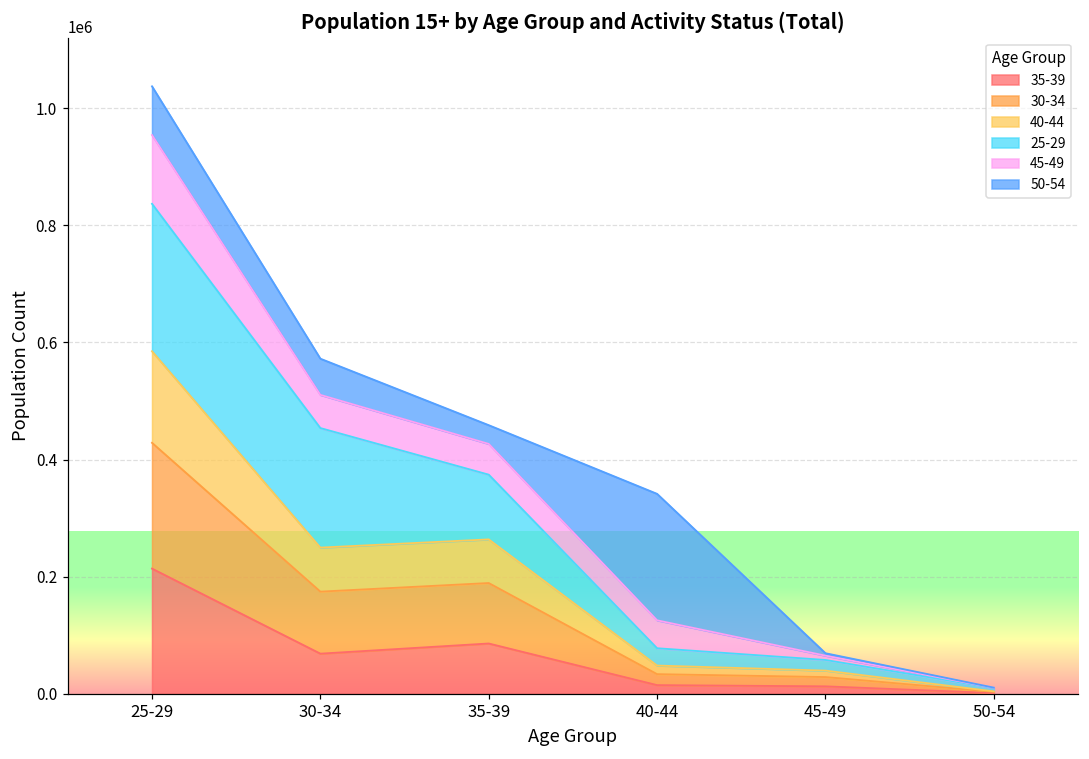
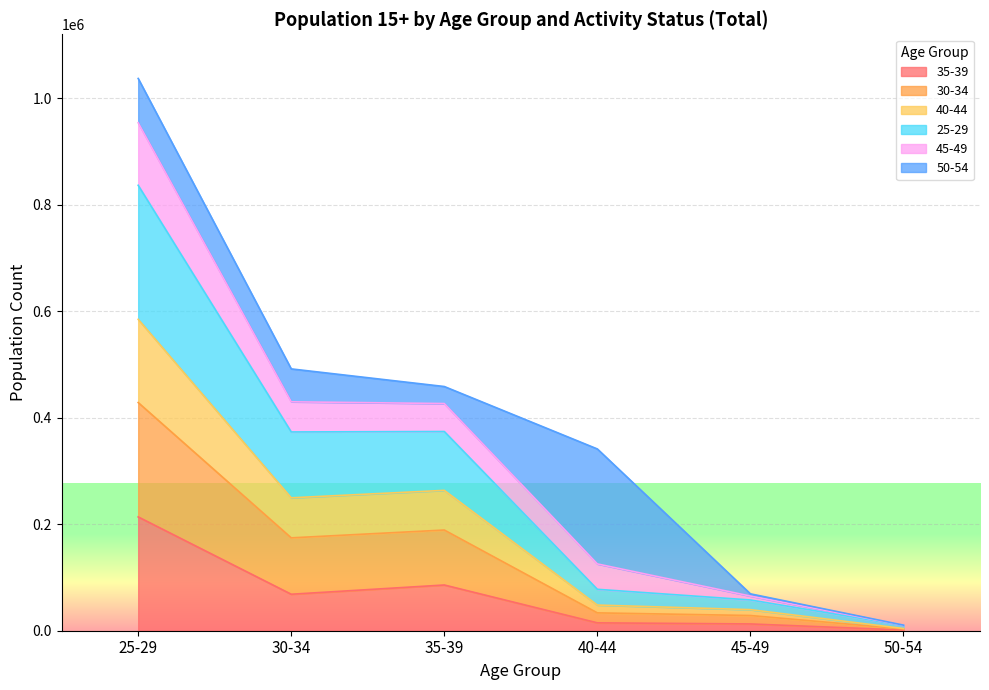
25-29, 30-34: 200000 -> 120000
